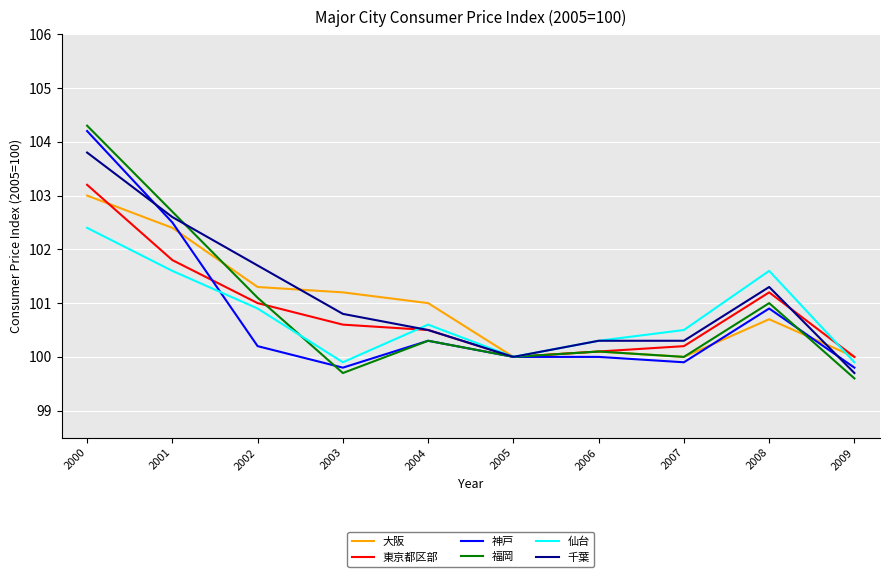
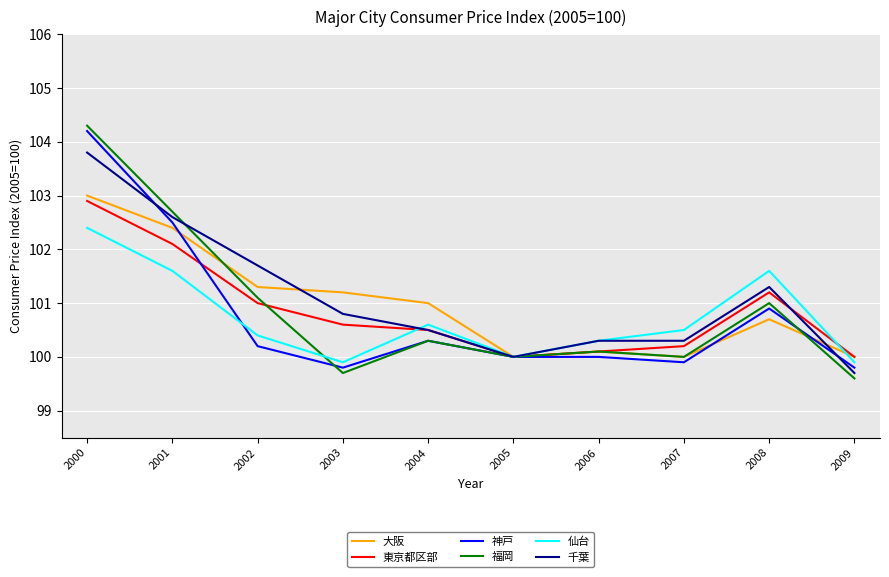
東京都区部, 2000: 103.2 -> 102.9
東京都区部, 2001: 101.8 -> 102.1
仙台, 2002: 100.9 -> 100.4
